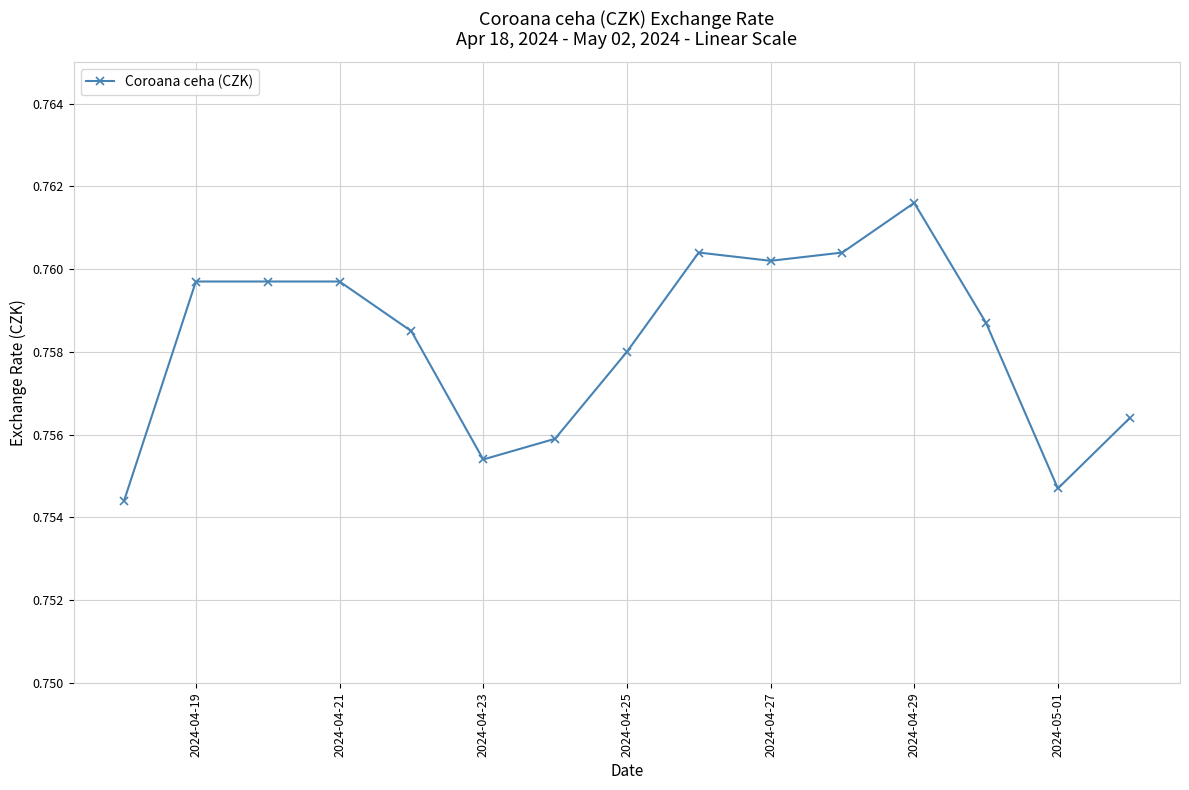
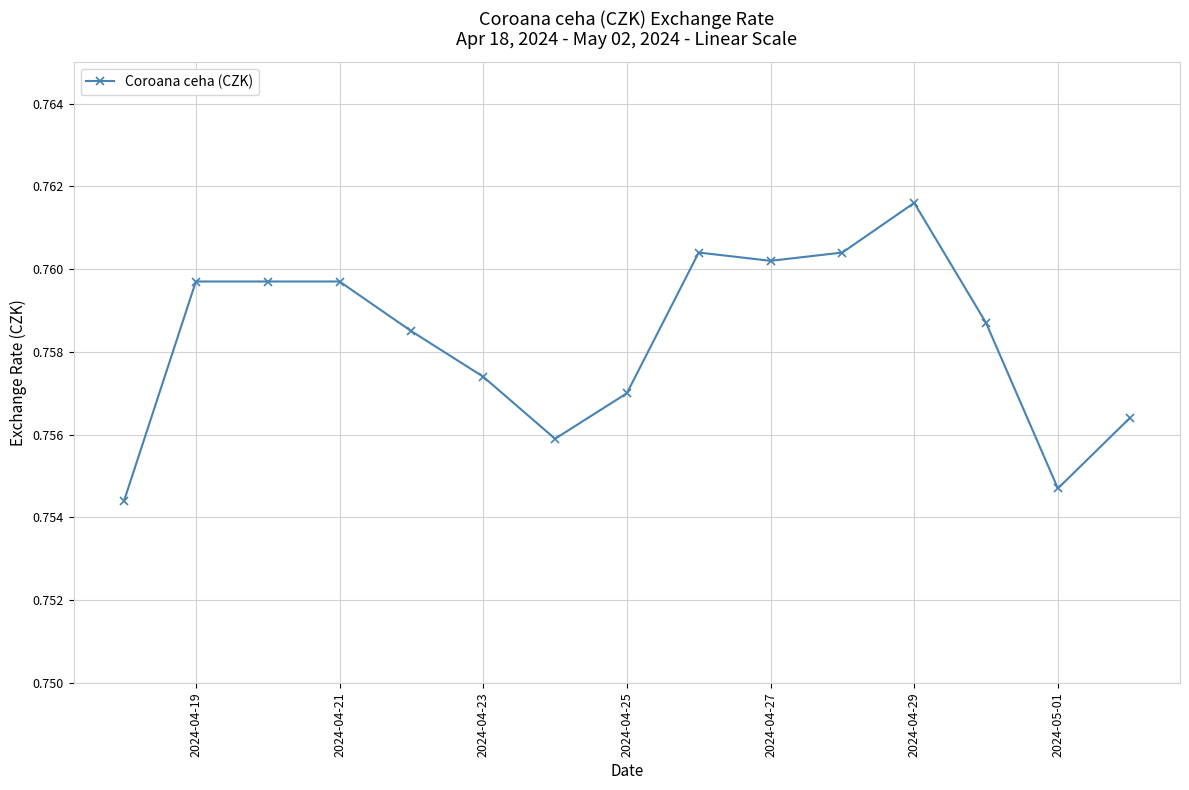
2024-04-23: 0.7554 -> 0.7574
2024-04-25: 0.758 -> 0.757
